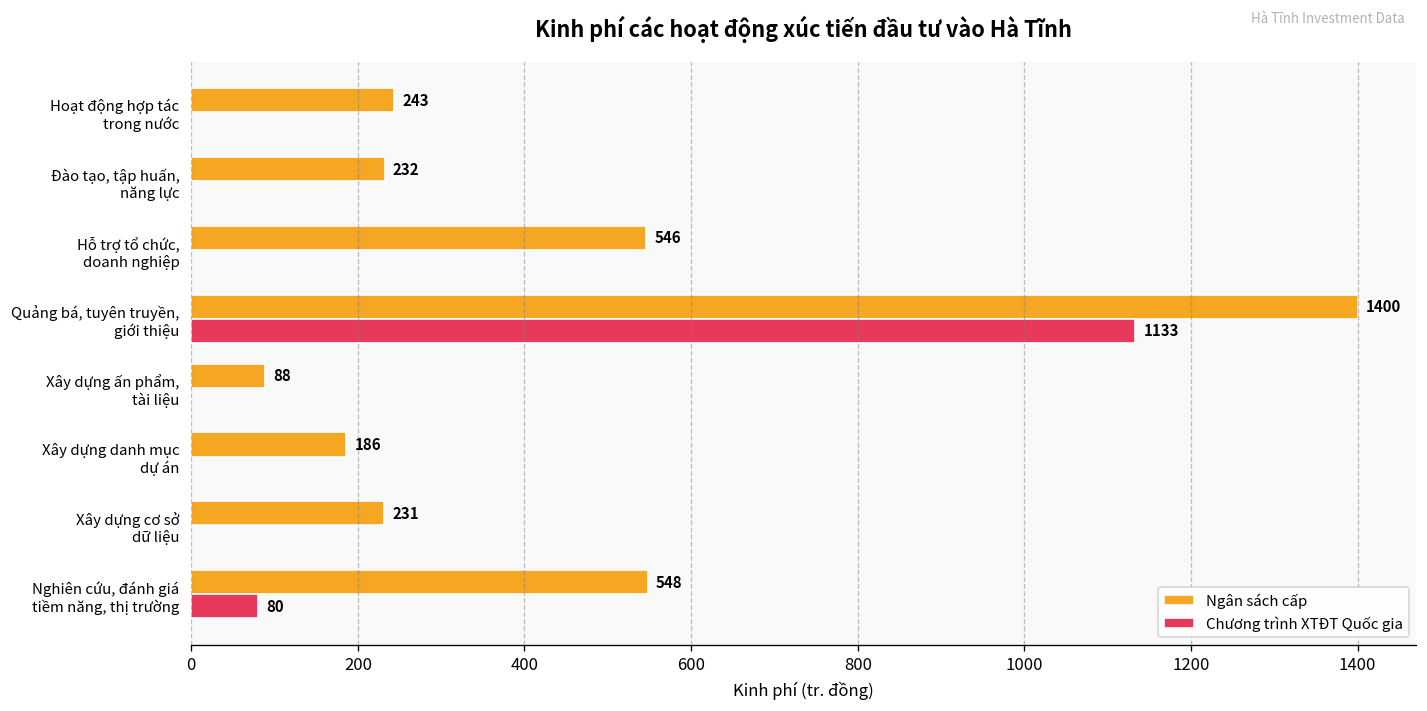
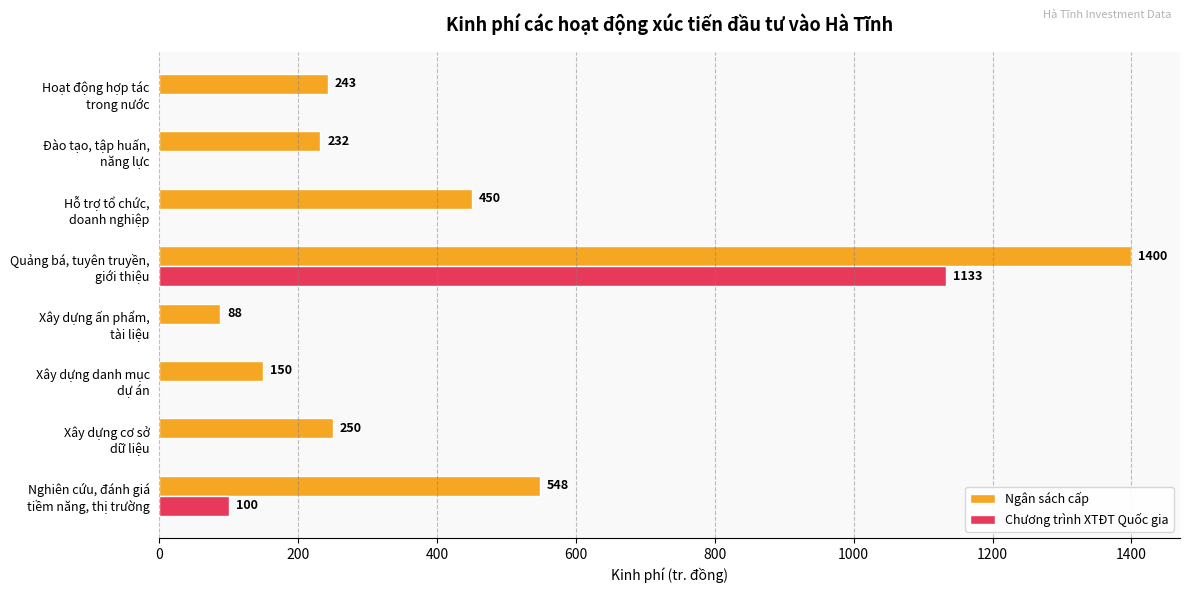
Ngân sách cấp, Hỗ trợ tổ chức, doanh nghiệp: 546 -> 450
Ngân sách cấp, Xây dựng danh mục dự án: 186 -> 150
Ngân sách cấp, Xây dựng cơ sở dữ liệu: 231 -> 250
Chương trình XTĐT Quốc gia, Nghiên cứu, đánh giá tiềm năng, thị trường: 80 -> 100
